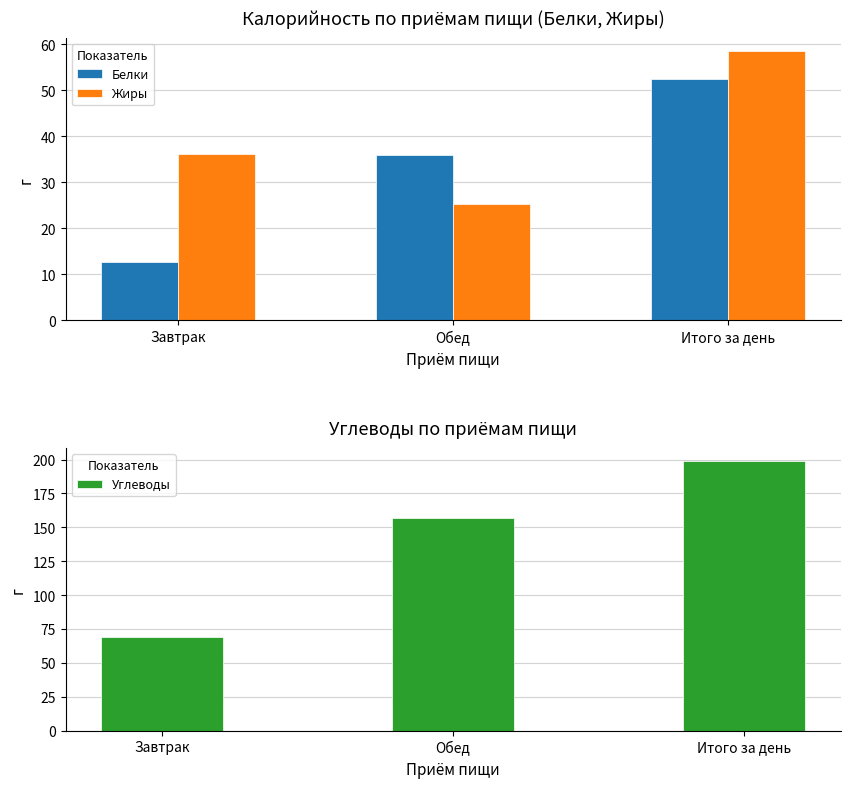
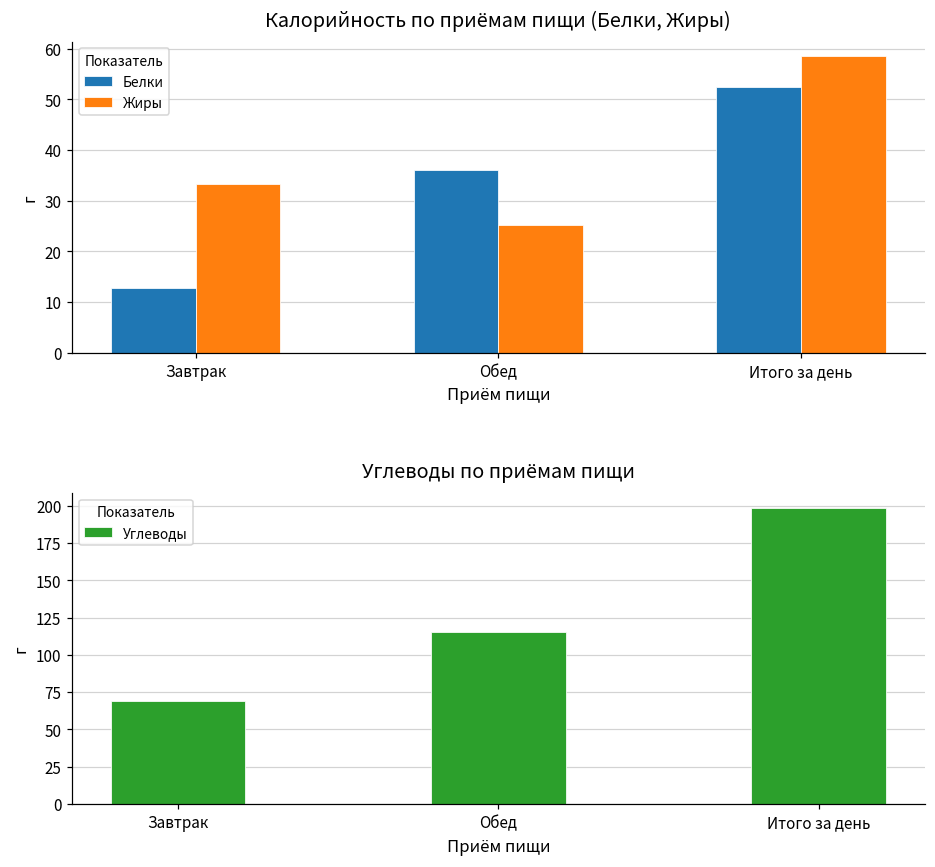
Калорийность по приёмам пищи (Белки, Жиры), Жиры, Завтрак: 36 -> 33
Углеводы по приёмам пищи, Обед: 157 -> 115
